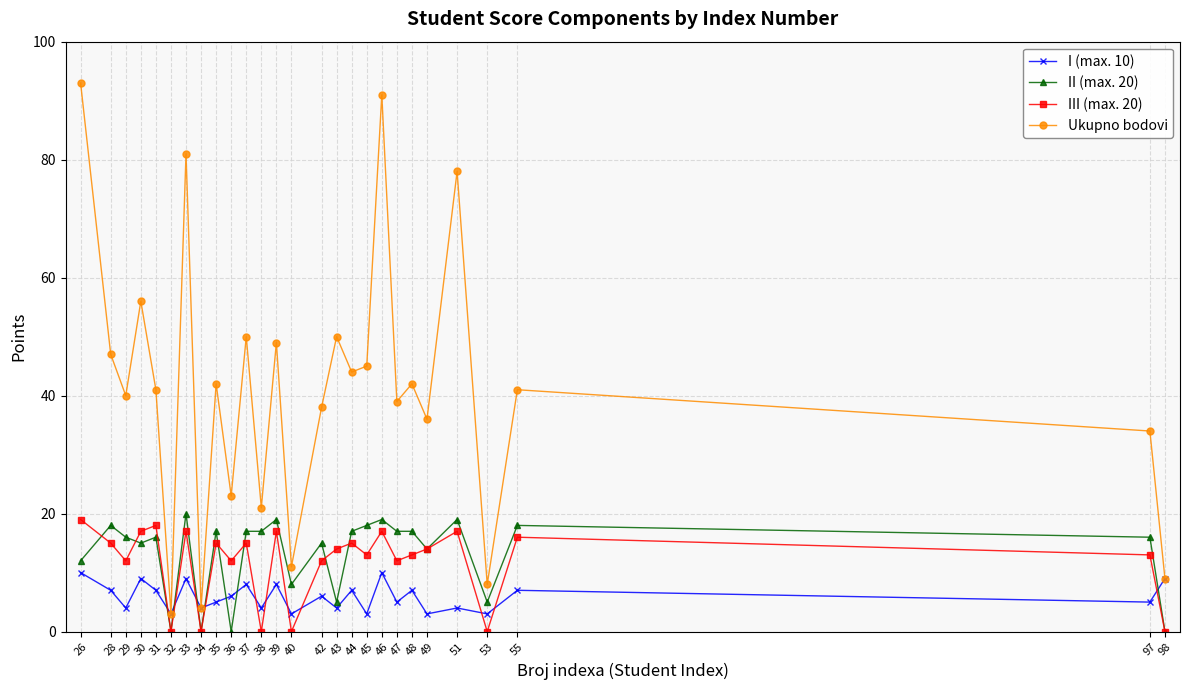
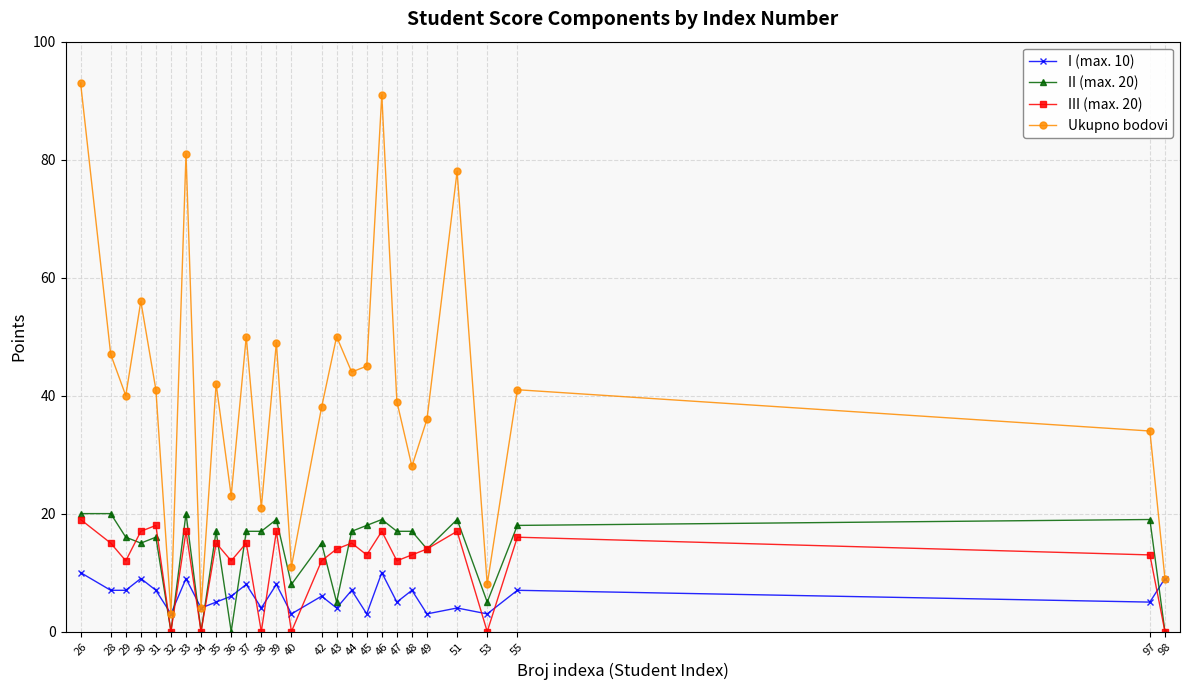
II (max. 20), 26: 12 -> 20
II (max. 20), 28: 18 -> 20
I (max. 10), 29: 4 -> 7
Ukupno bodovi, 48: 42 -> 28
II (max. 20), 97: 16 -> 19
